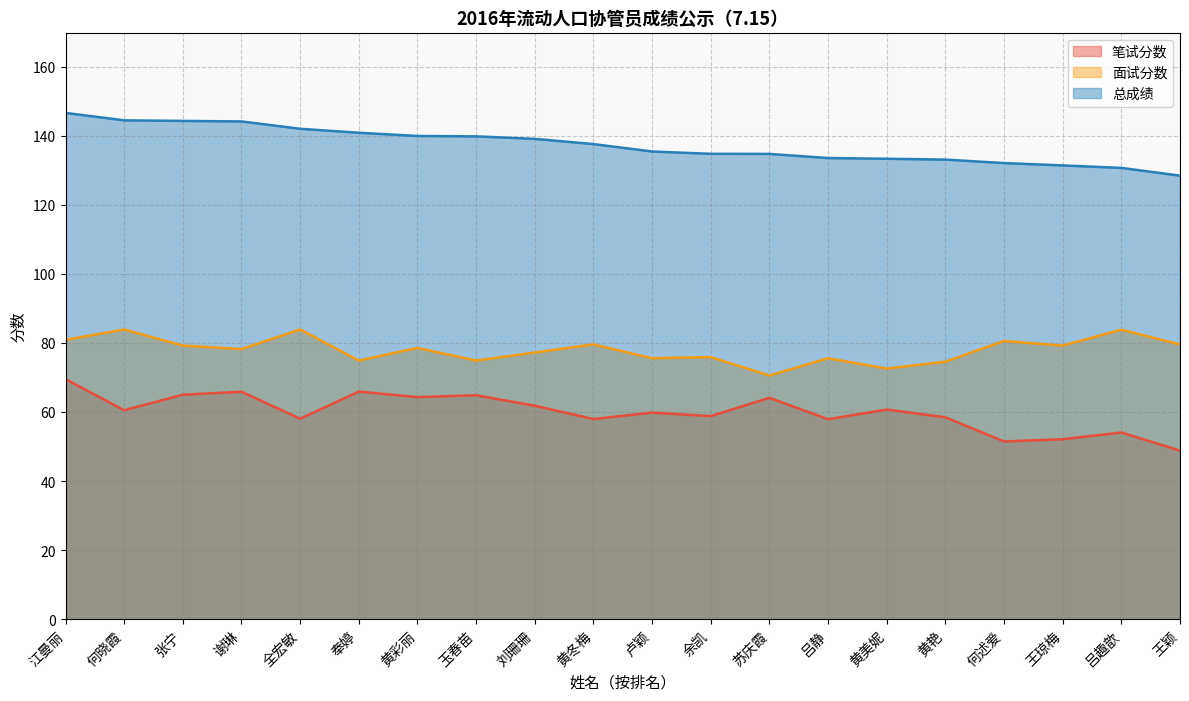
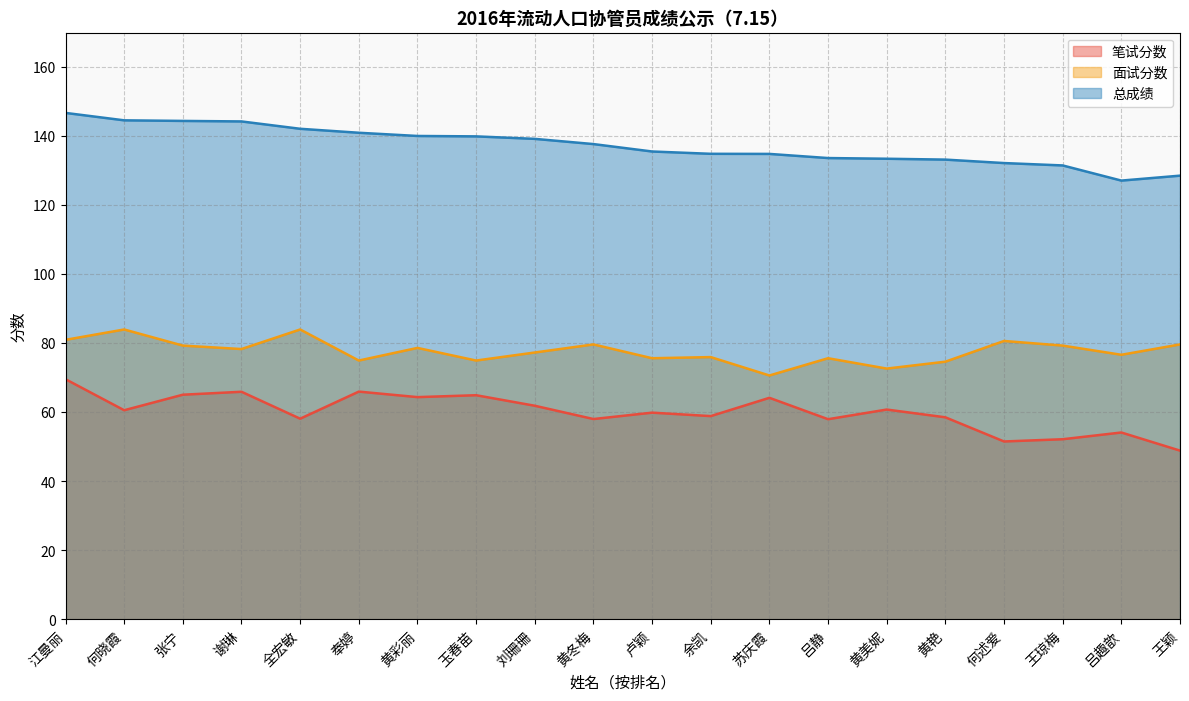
面试分数, 吕趣歆: 84 -> 77
总成绩, 吕趣歆: 131 -> 127
